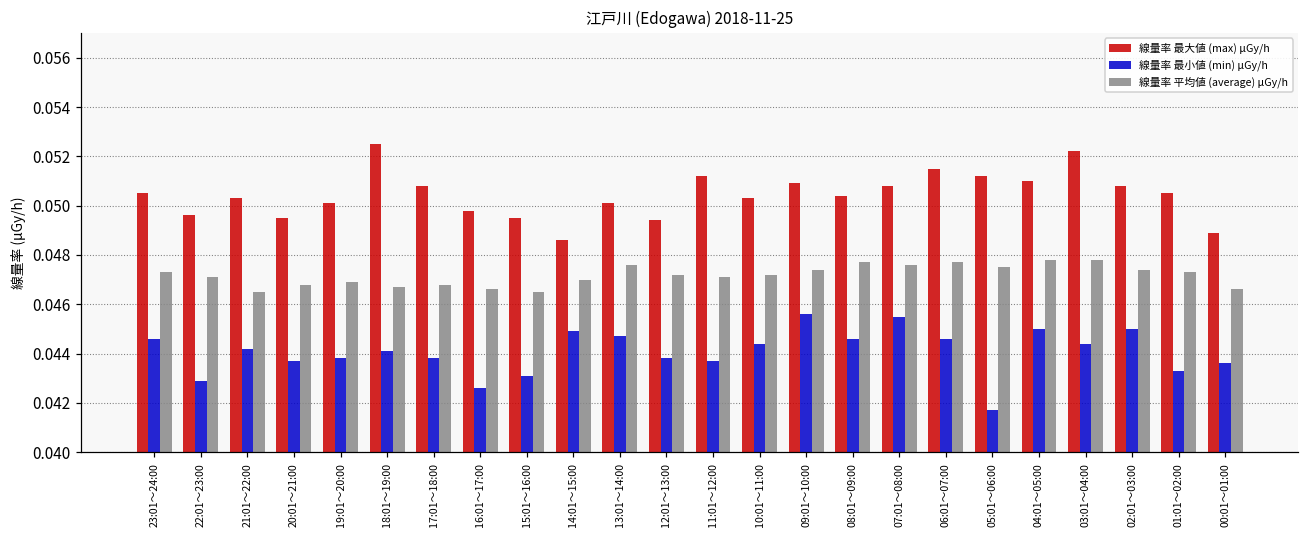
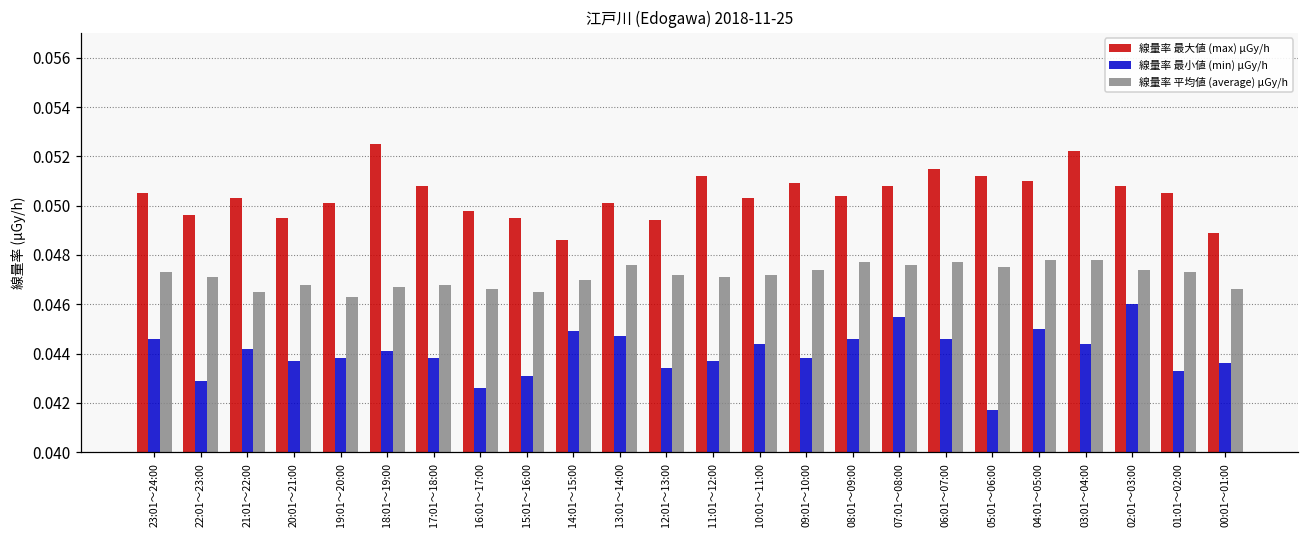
線量率 平均値 (average) μGy/h, 19:01～20:00: 0.0469 -> 0.0463
線量率 最小値 (min) μGy/h, 12:01～13:00: 0.0438 -> 0.0434
線量率 最小値 (min) μGy/h, 09:01～10:00: 0.0456 -> 0.0438
線量率 最小値 (min) μGy/h, 02:01～03:00: 0.045 -> 0.046
